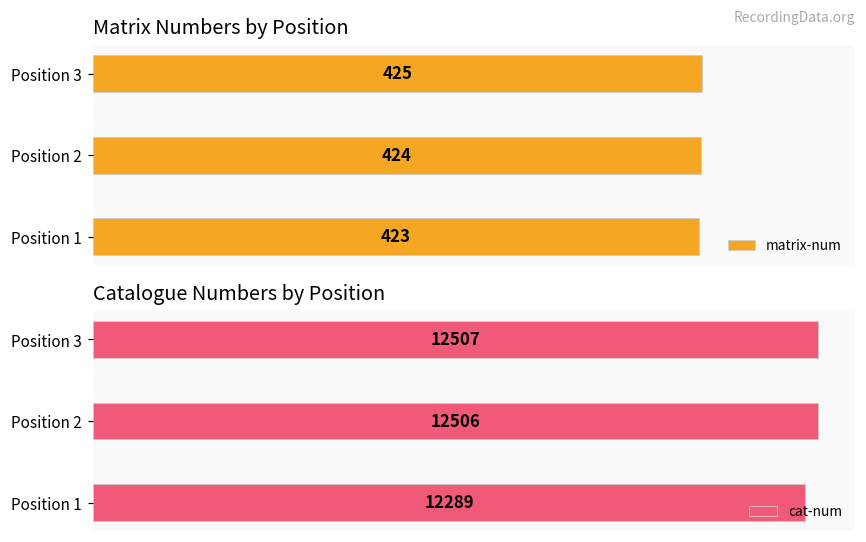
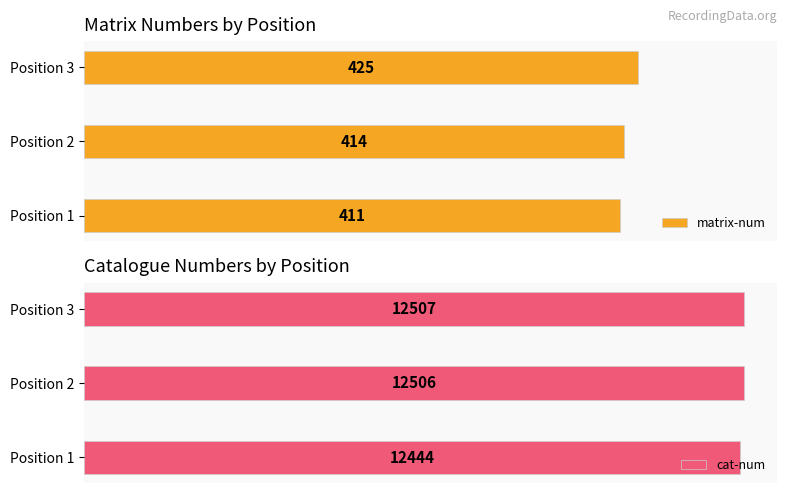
Matrix Numbers by Position, Position 2: 424 -> 414
Matrix Numbers by Position, Position 1: 423 -> 411
Catalogue Numbers by Position, Position 1: 12289 -> 12444
